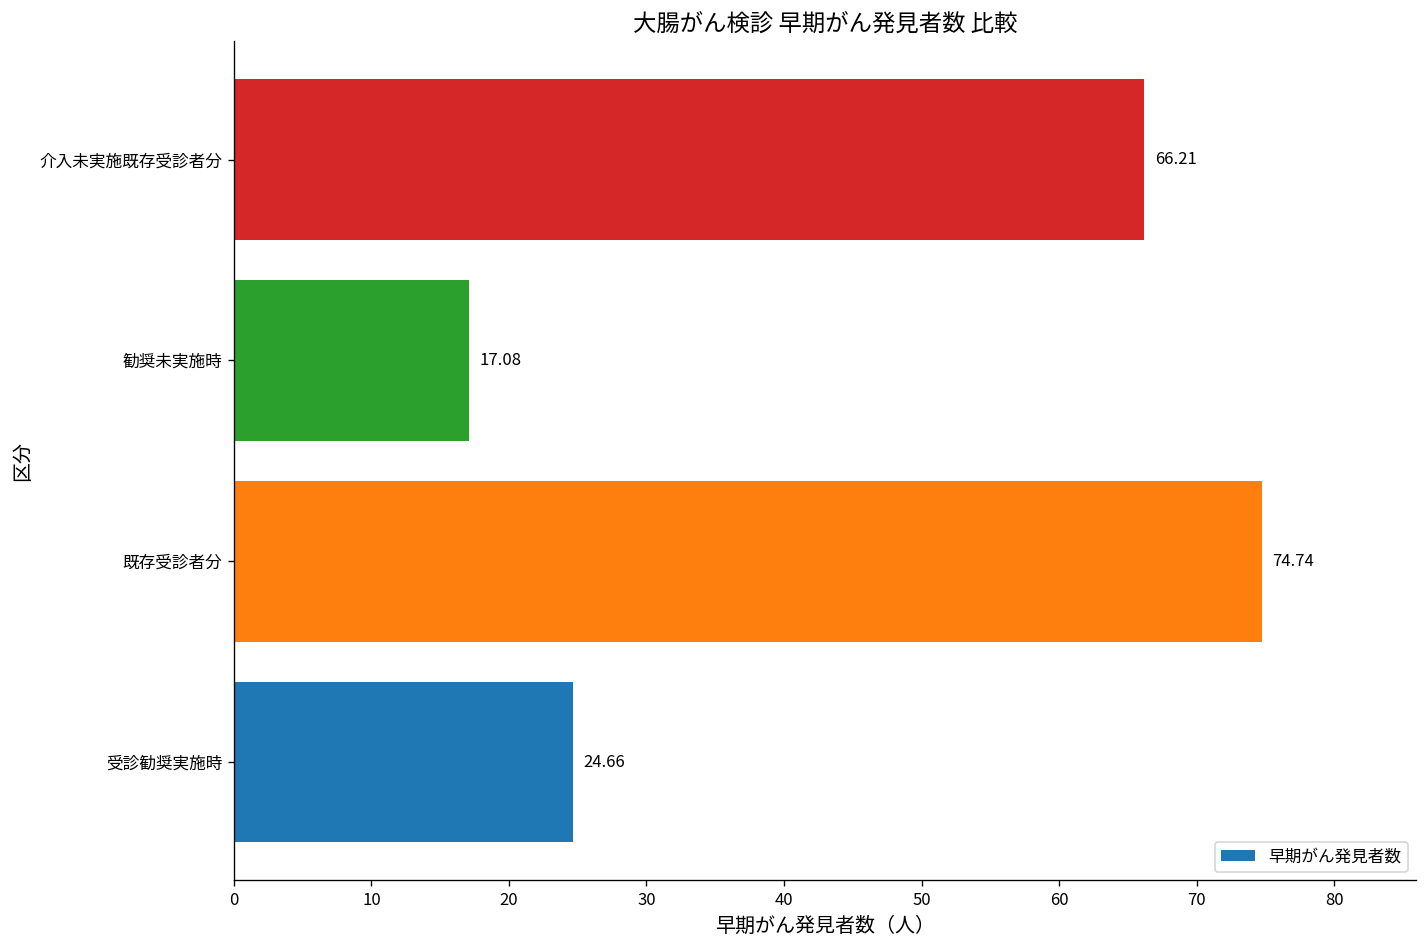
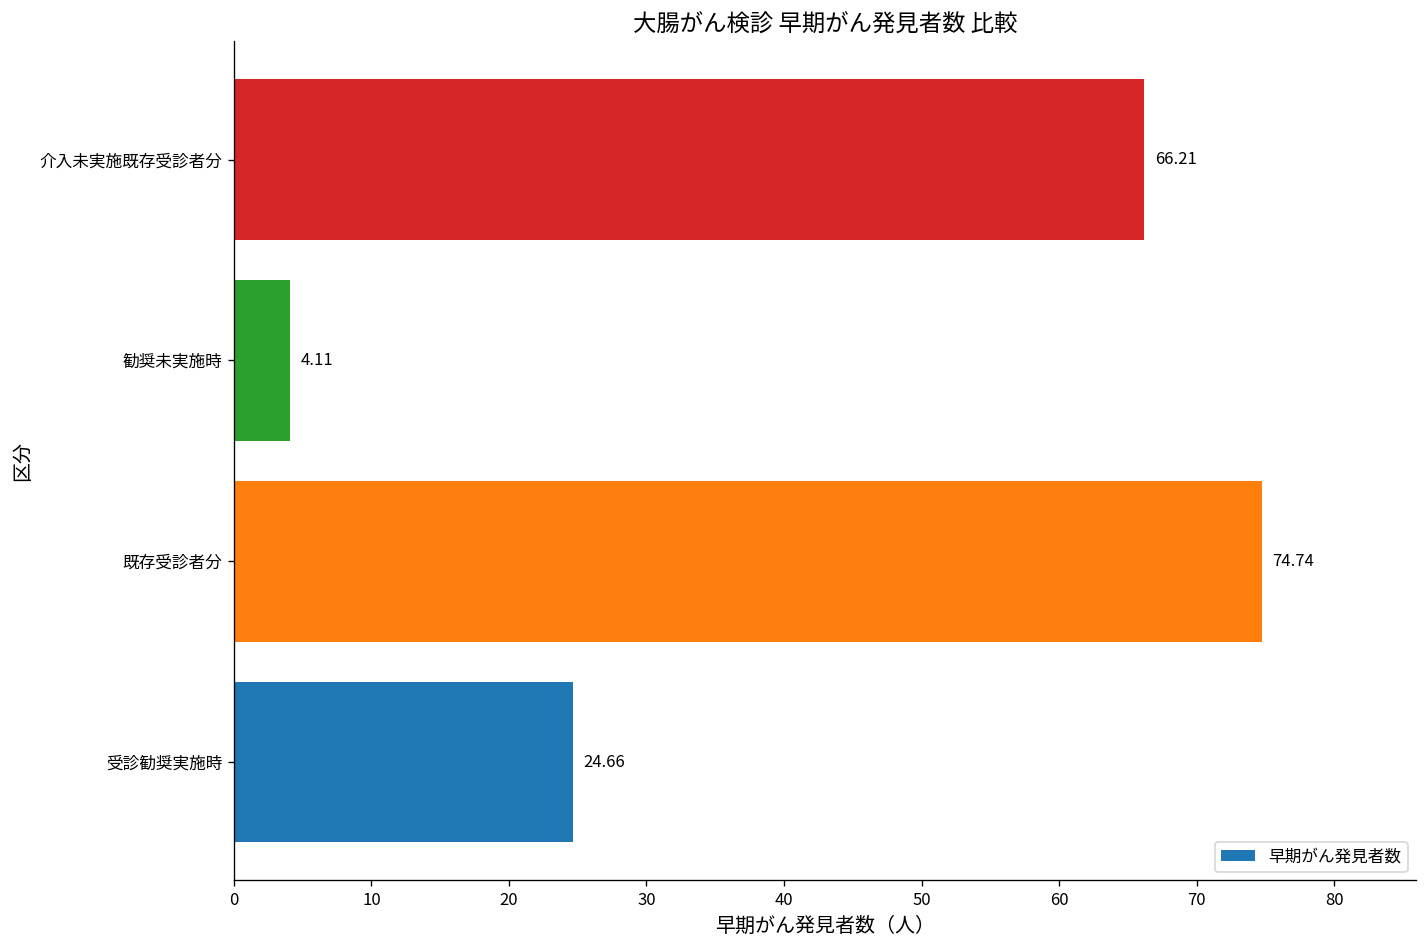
勧奨未実施時: 17.08 -> 4.11
